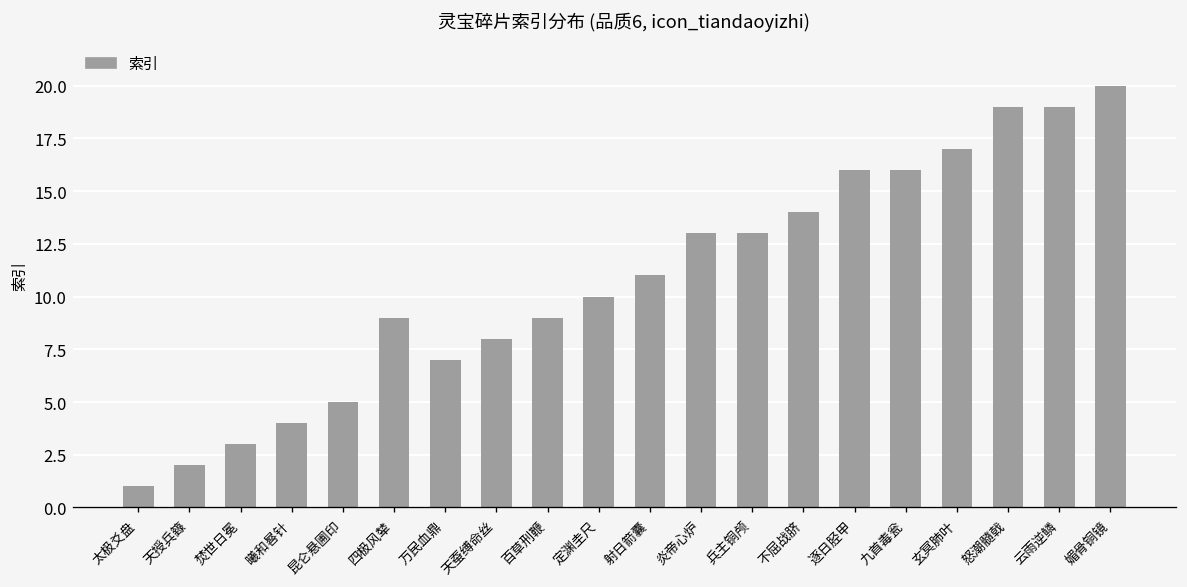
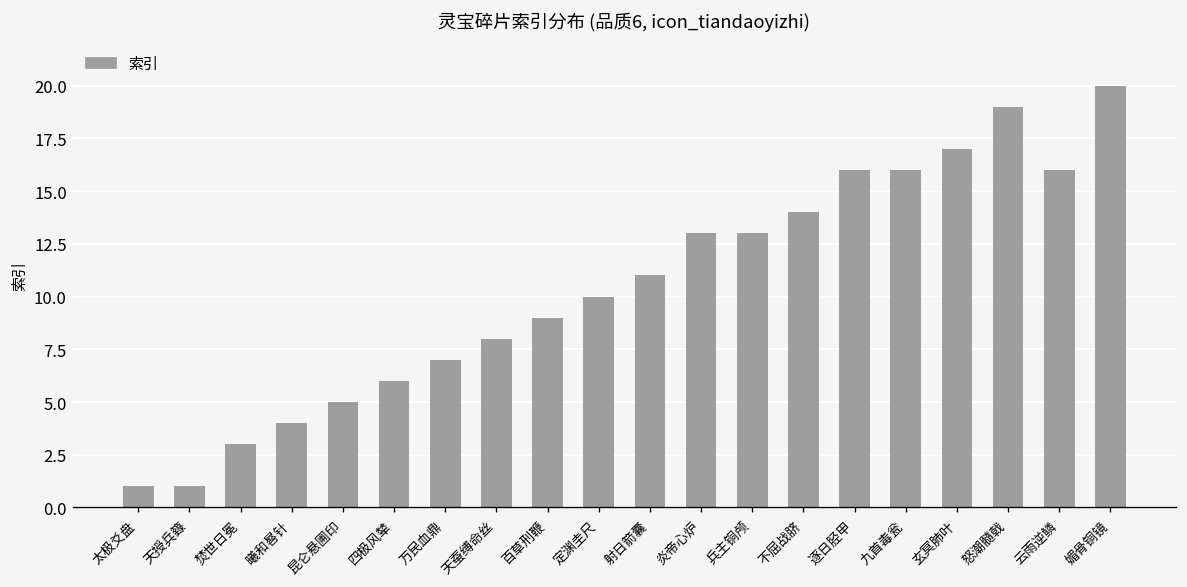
天授兵籙: 2 -> 1
四极风辇: 9 -> 6
云雨逆鳞: 19 -> 16
